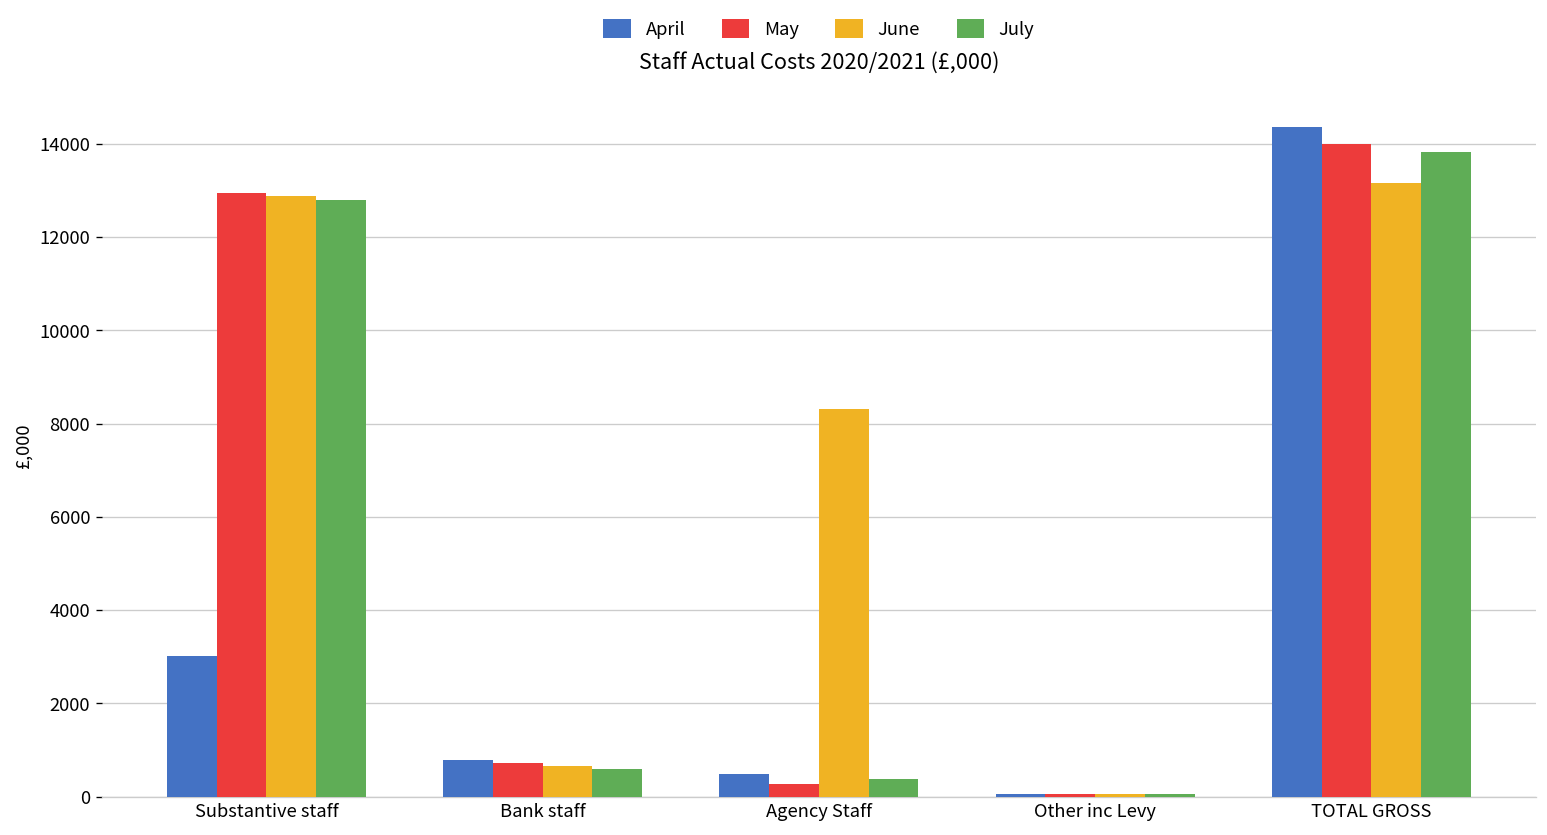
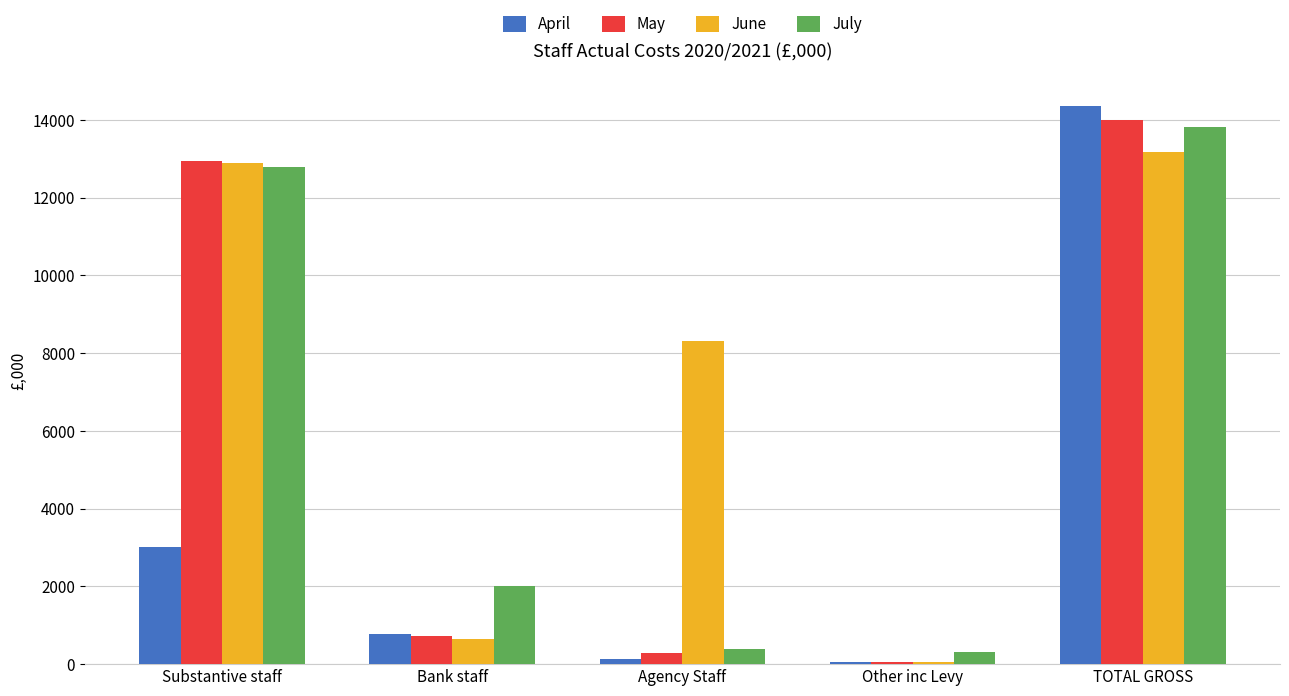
July, Bank staff: 600 -> 2000
April, Agency Staff: 500 -> 100
July, Other inc Levy: 100 -> 300
